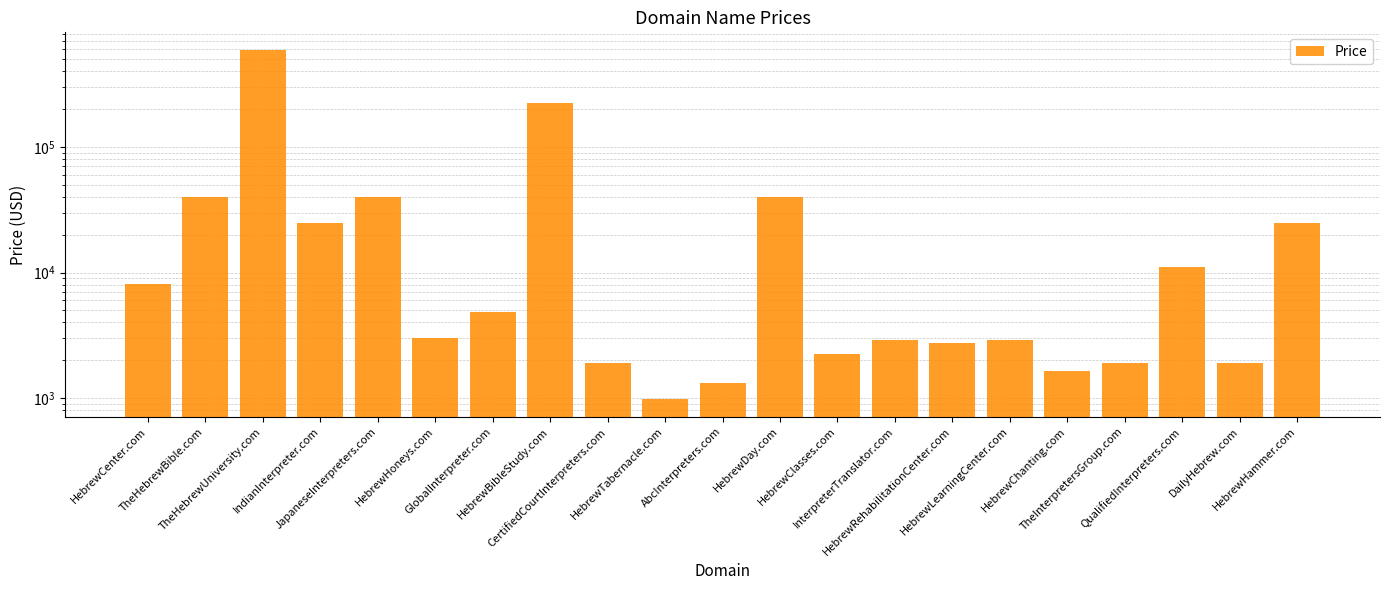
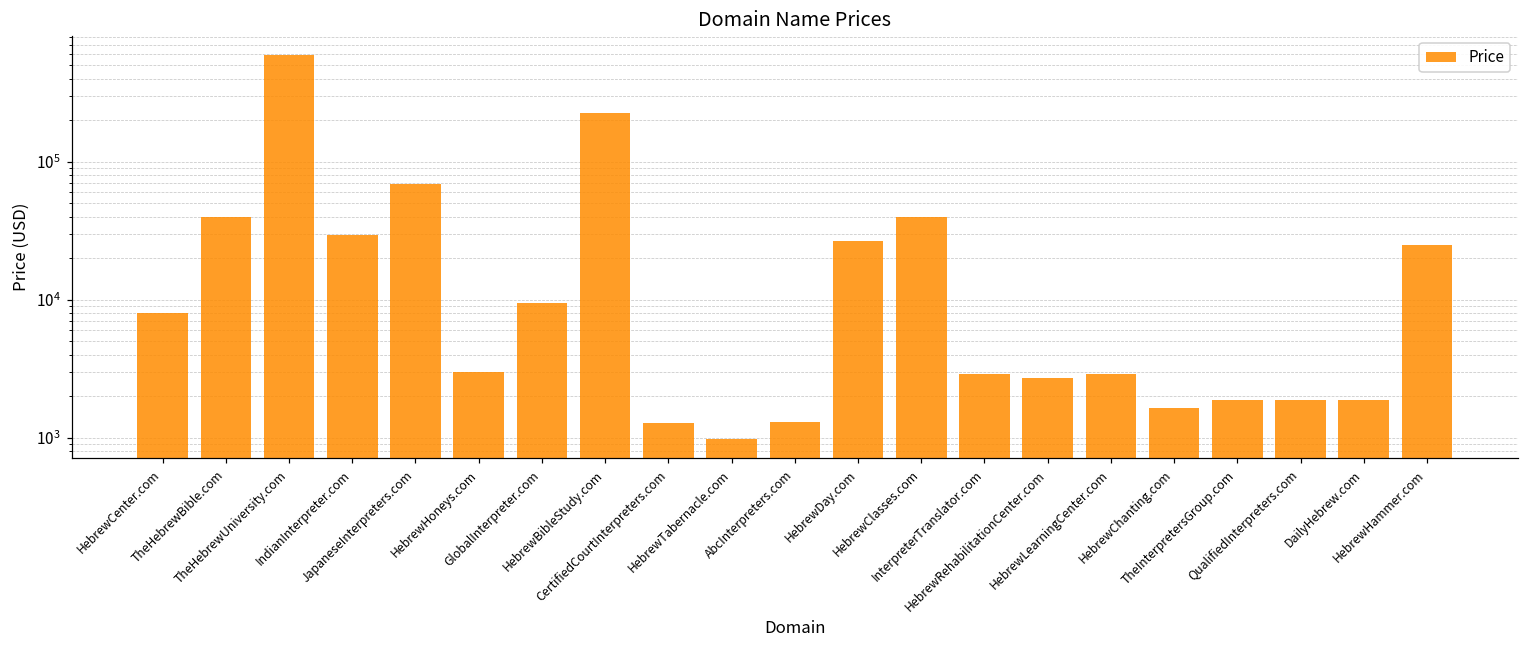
IndianInterpreter.com: 25000 -> 29000
JapaneseInterpreters.com: 40000 -> 70000
GlobalInterpreter.com: 4900 -> 9000
CertifiedCourtInterpreters.com: 1900 -> 1300
HebrewDay.com: 40000 -> 27000
HebrewClasses.com: 2200 -> 40000
QualifiedInterpreters.com: 11000 -> 1900
